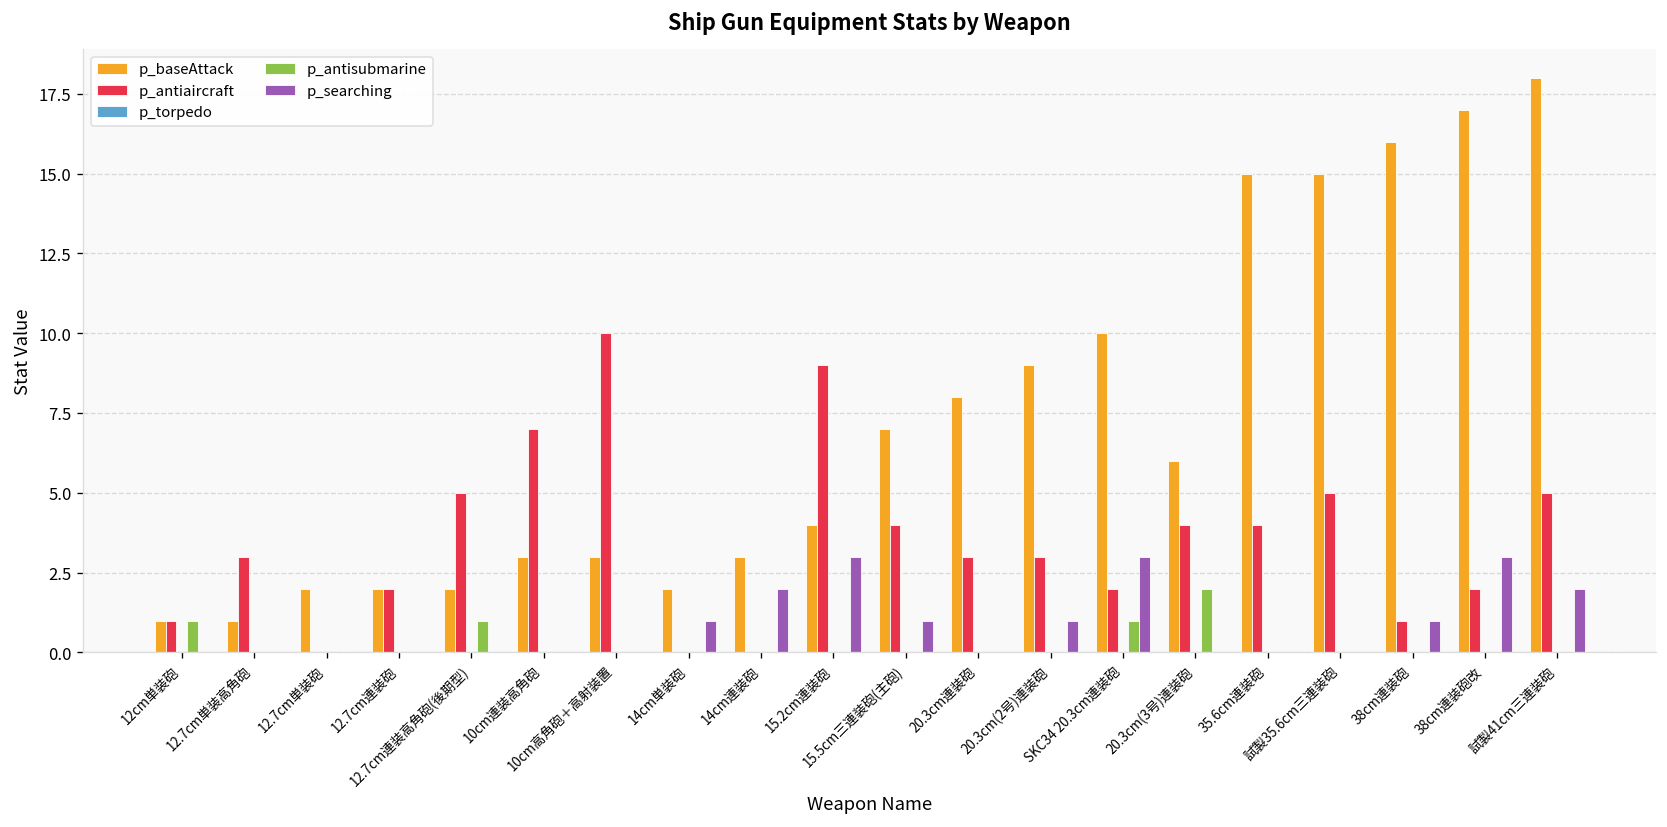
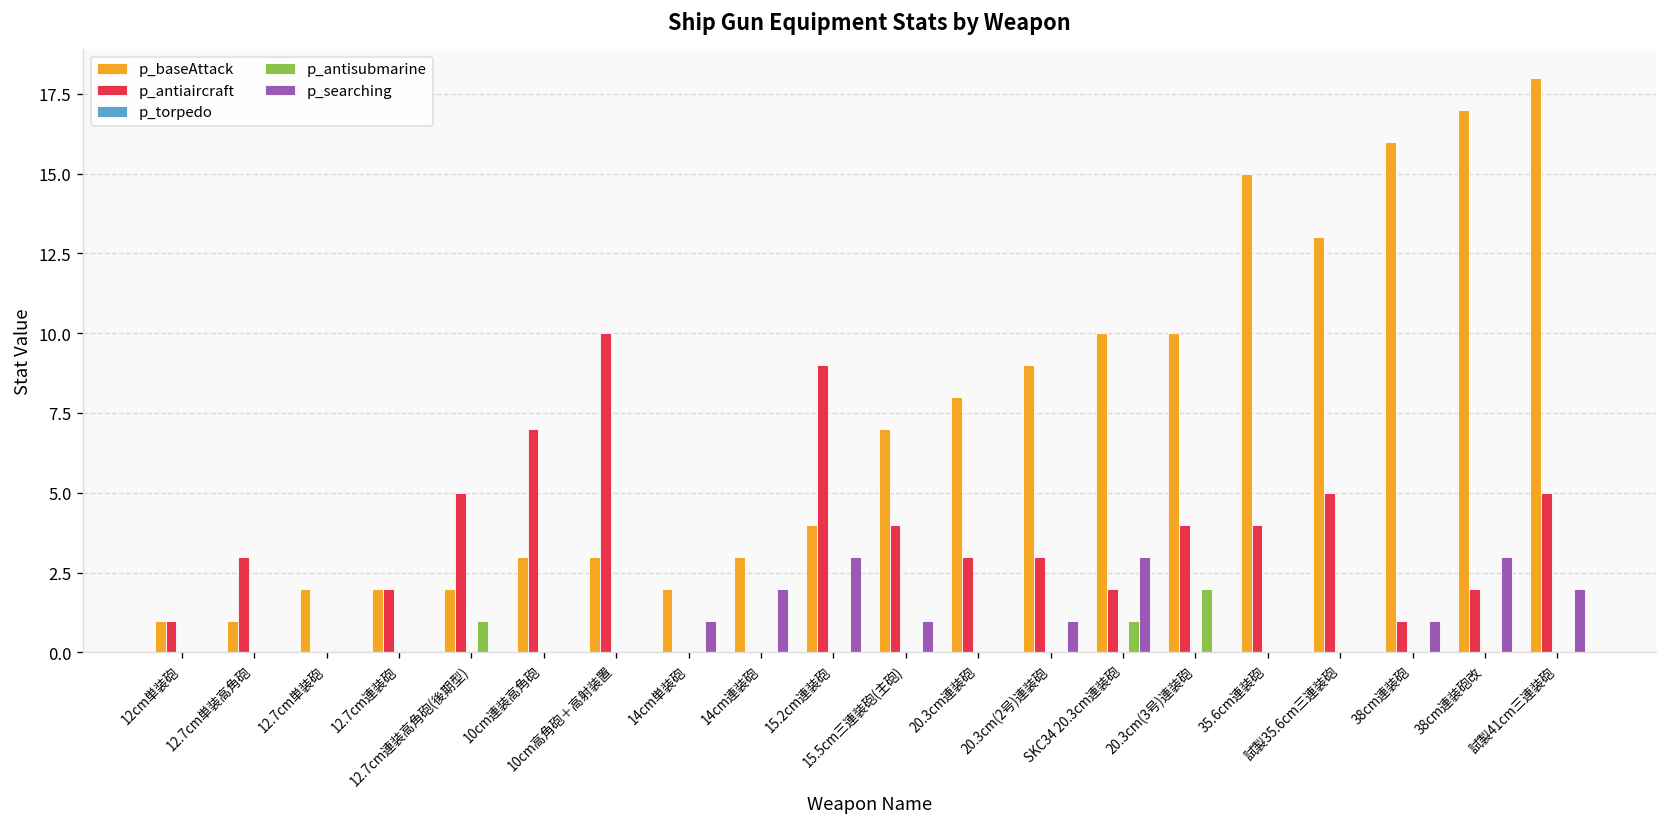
p_antisubmarine, 12cm単装砲: 1 -> 0
p_baseAttack, 20.3cm(3号)連装砲: 6 -> 10
p_baseAttack, 試製35.6cm三連装砲: 15 -> 13
